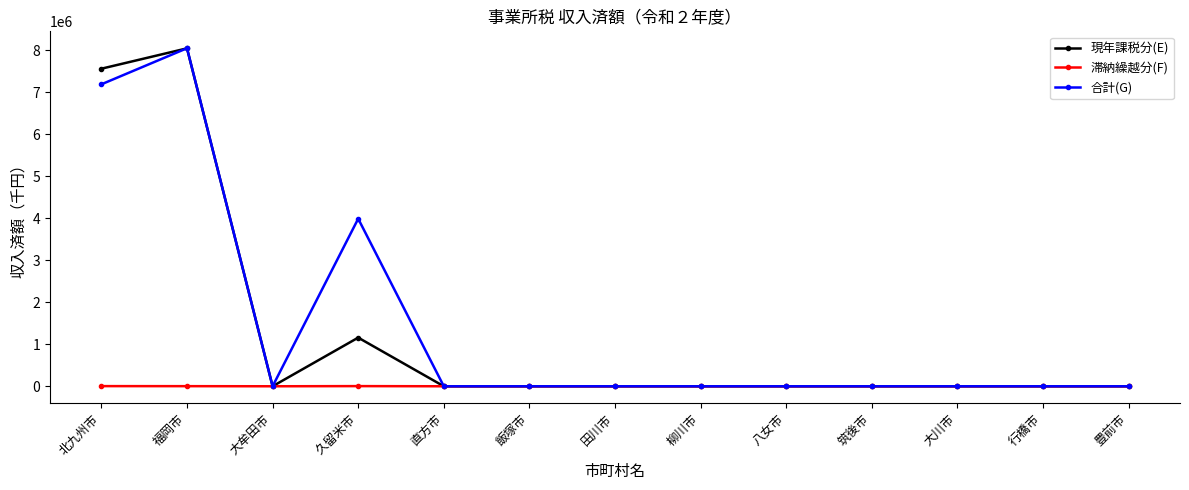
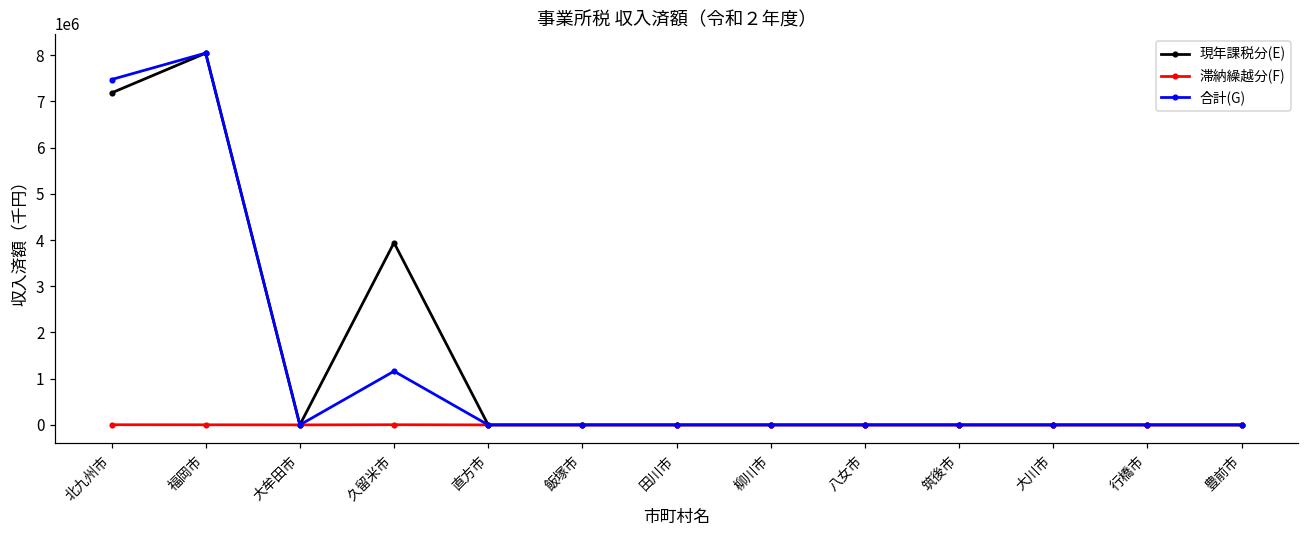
現年課税分(E), 北九州市: 7600000 -> 7200000
合計(G), 北九州市: 7200000 -> 7500000
現年課税分(E), 久留米市: 1200000 -> 3900000
合計(G), 久留米市: 4000000 -> 1200000
